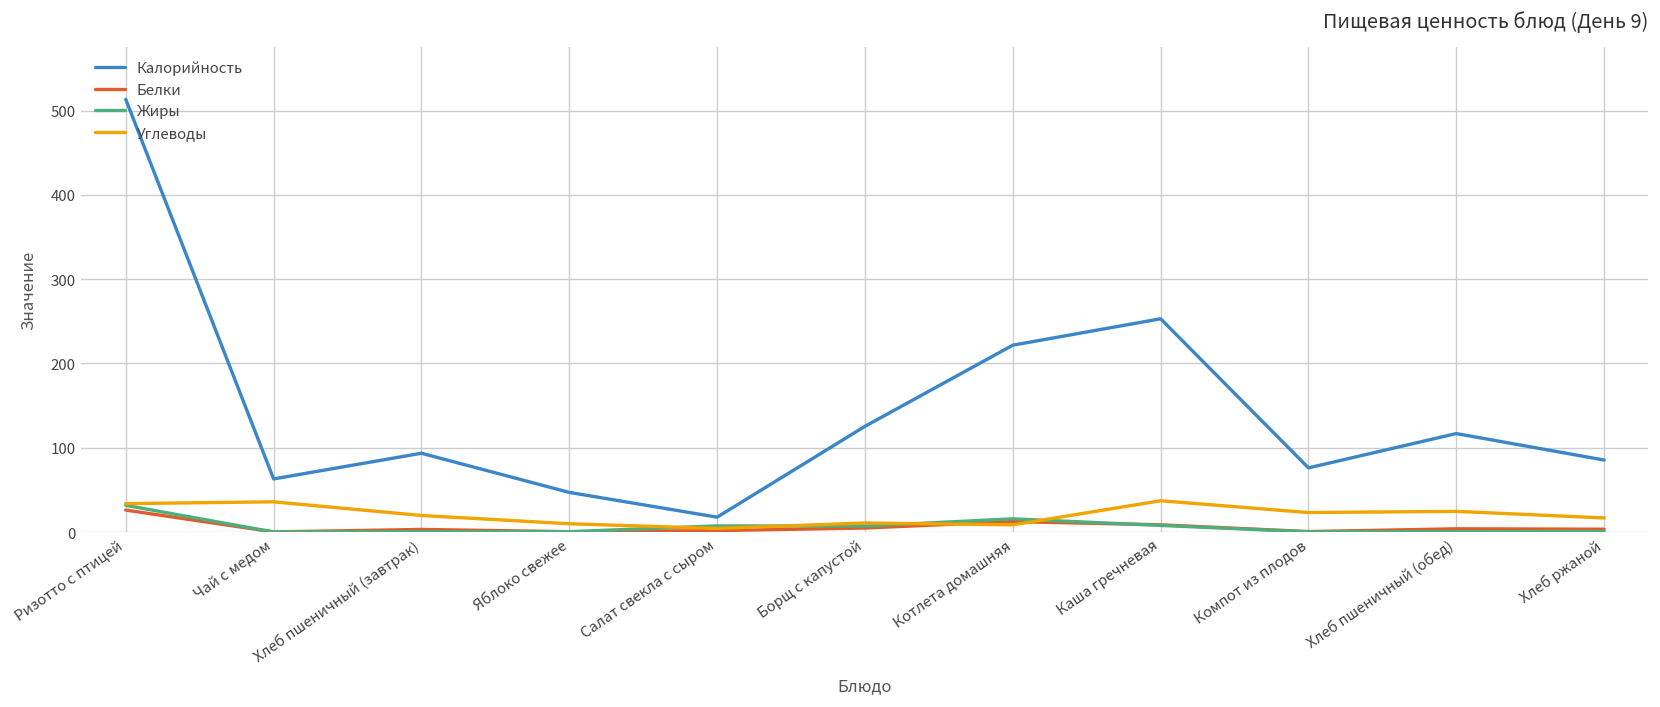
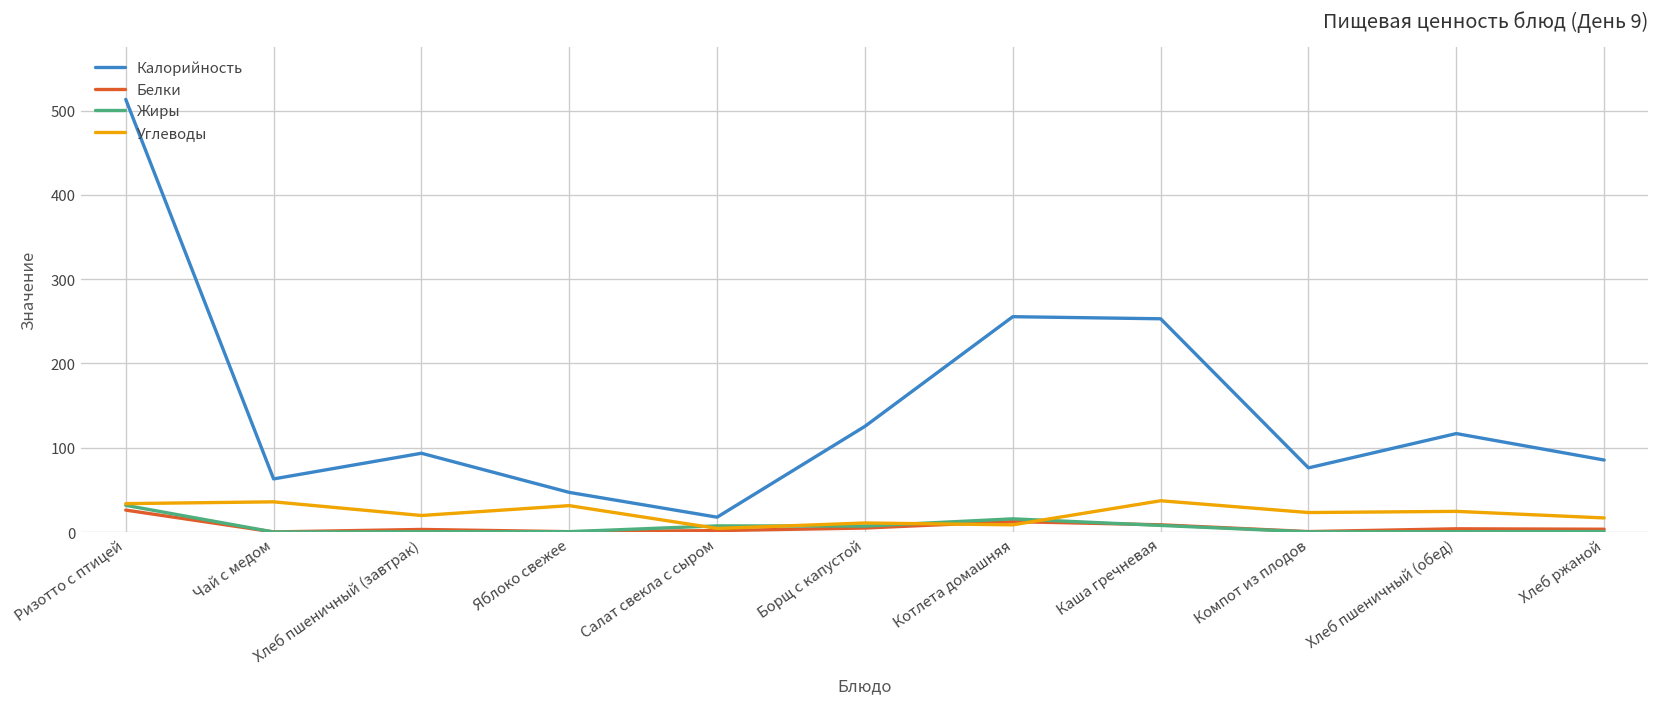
Углеводы, Яблоко свежее: 10 -> 30
Калорийность, Котлета домашняя: 220 -> 260
